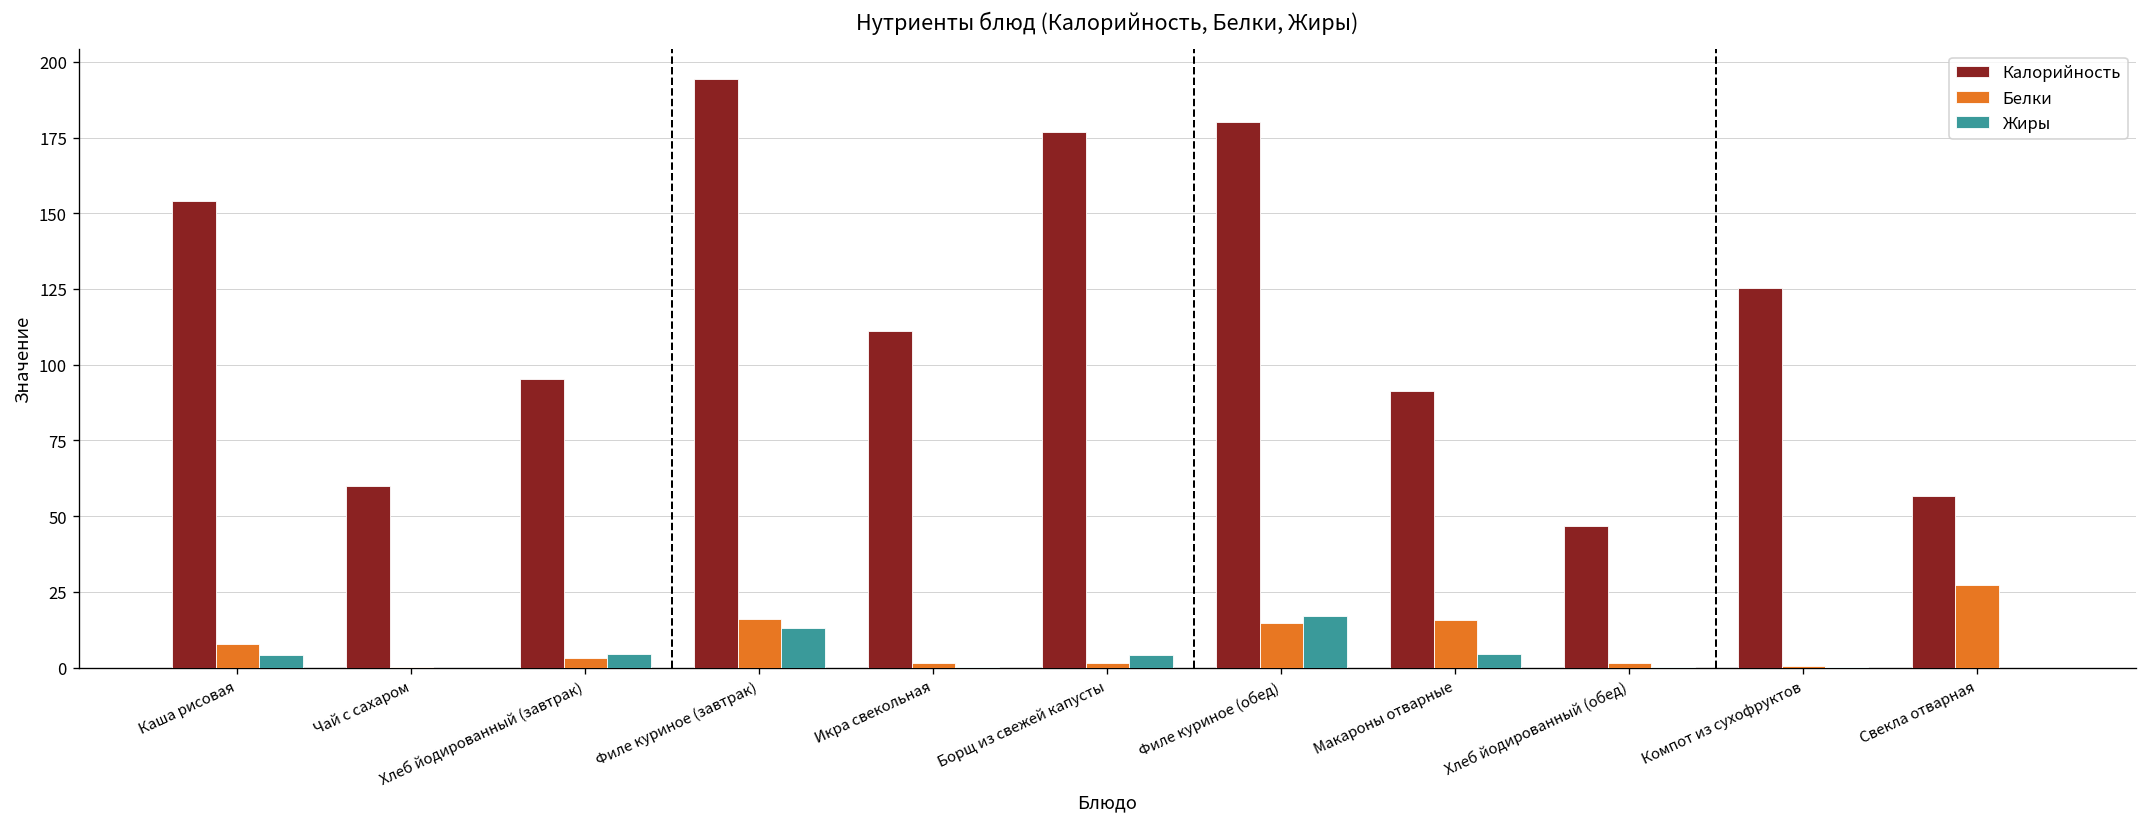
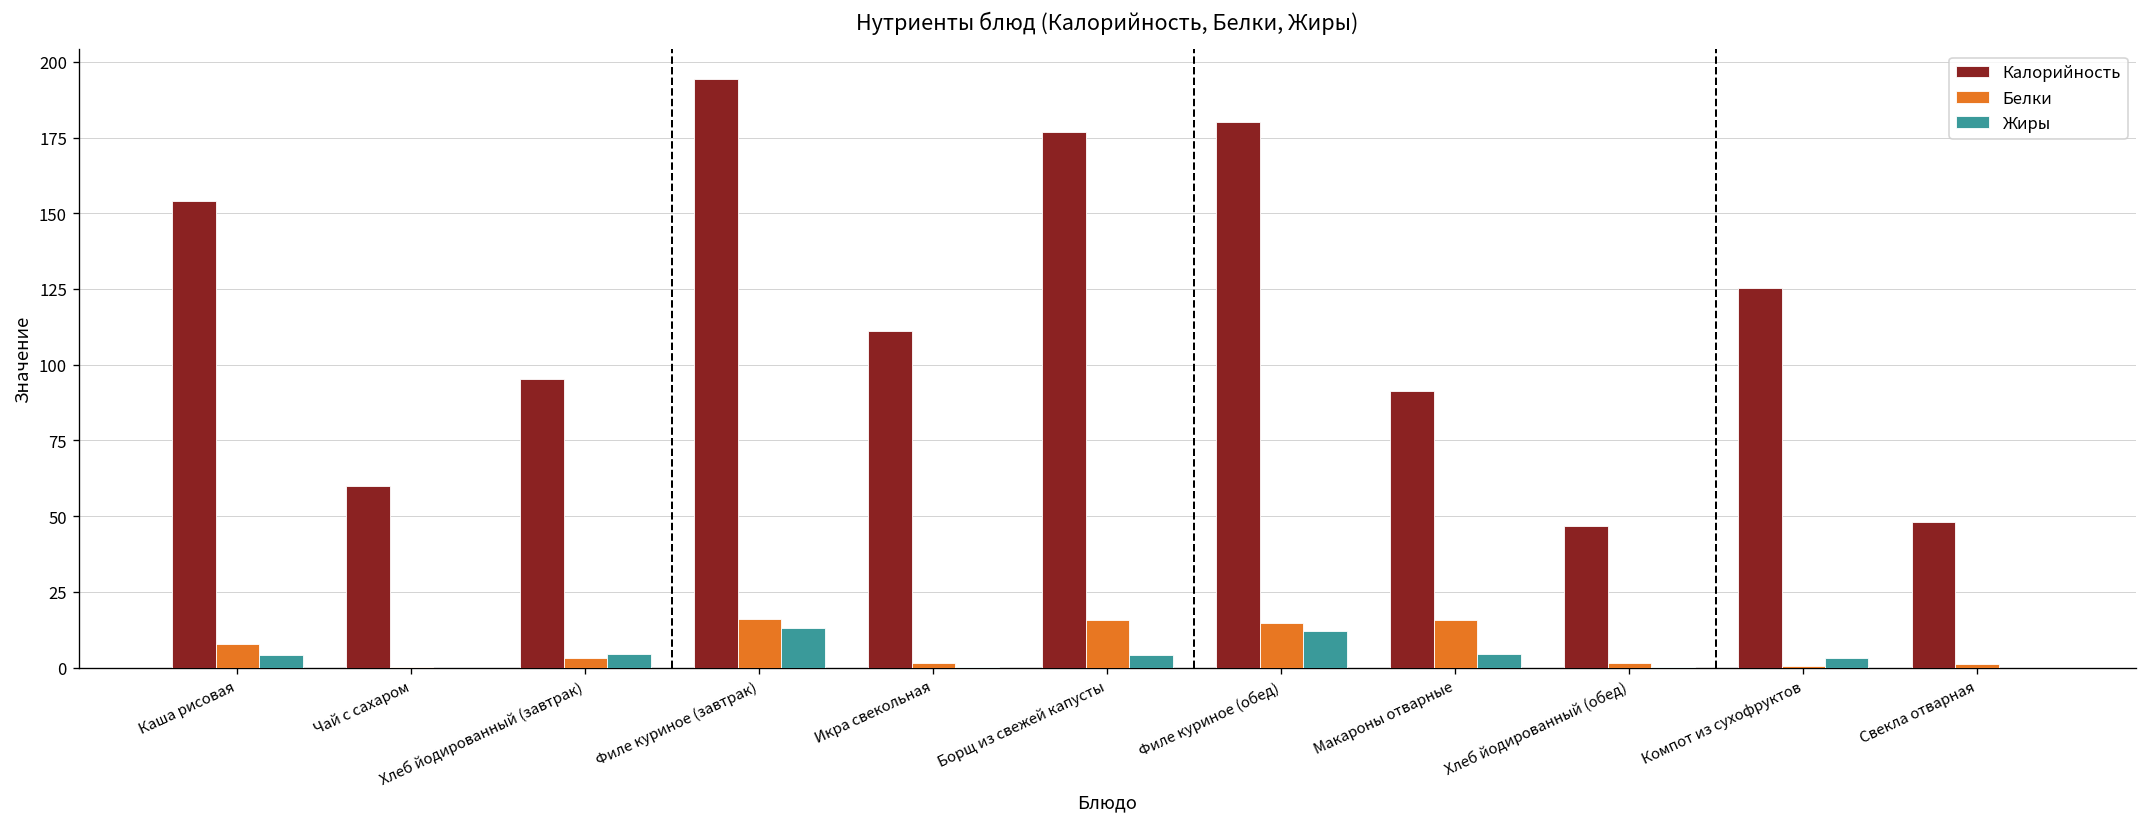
Белки, Борщ из свежей капусты: 2 -> 16
Жиры, Филе куриное (обед): 17 -> 12
Жиры, Компот из сухофруктов: 0 -> 3
Калорийность, Свекла отварная: 57 -> 48
Белки, Свекла отварная: 27 -> 1
